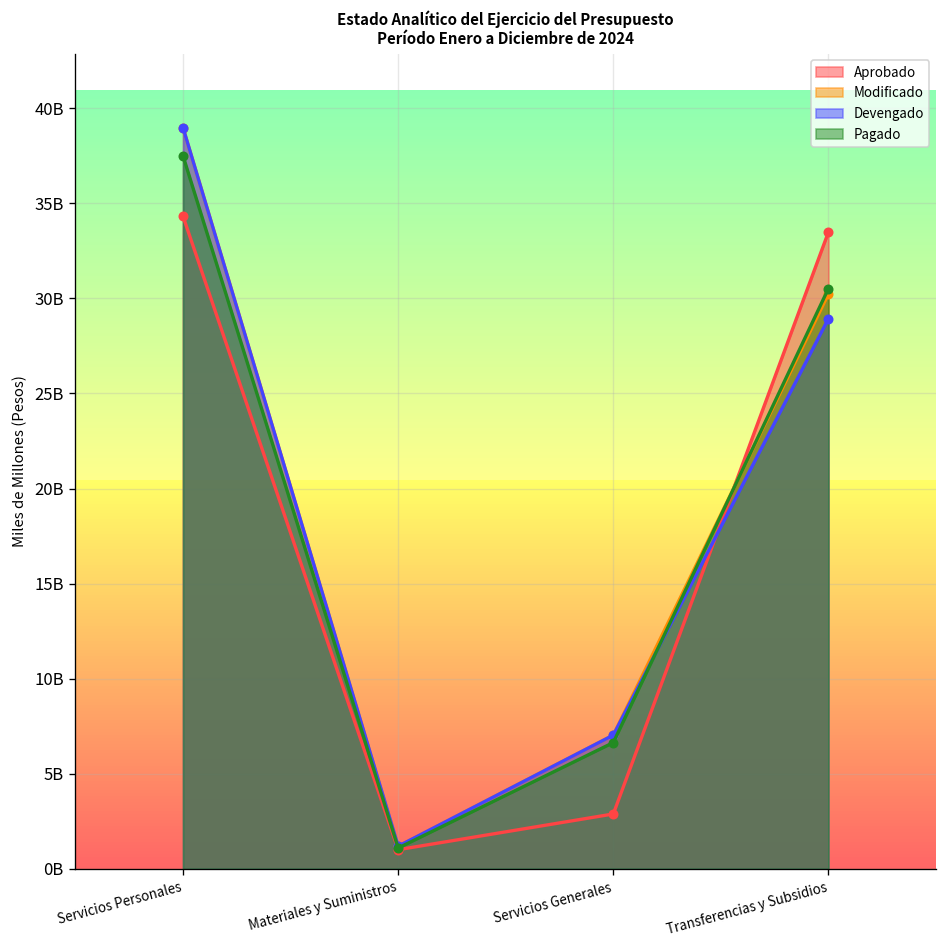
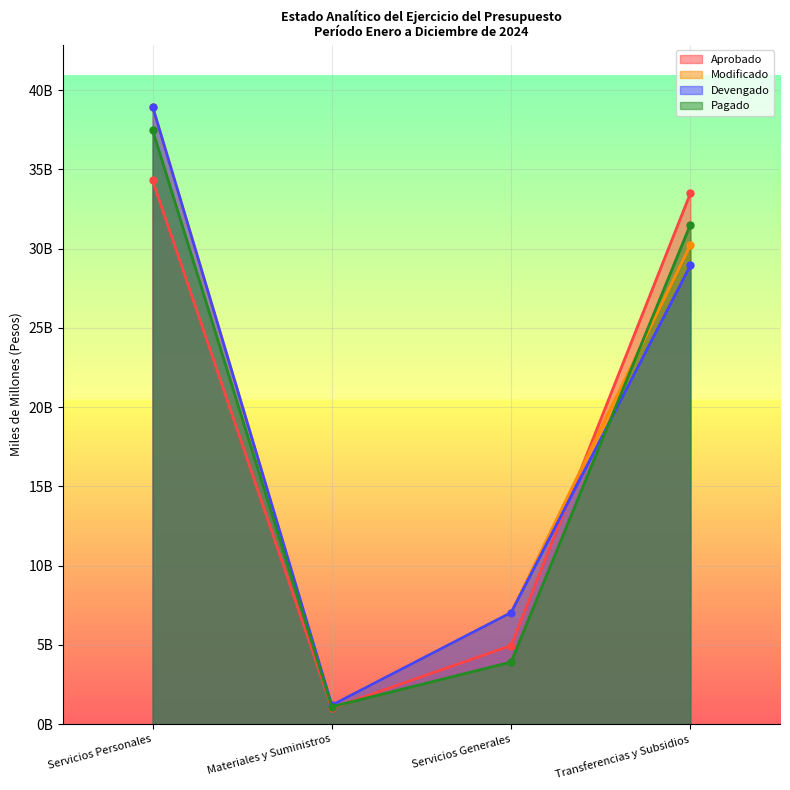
Aprobado, Servicios Generales: 2900000000 -> 5000000000
Pagado, Servicios Generales: 6600000000 -> 3900000000
Pagado, Transferencias y Subsidios: 30500000000 -> 31500000000
